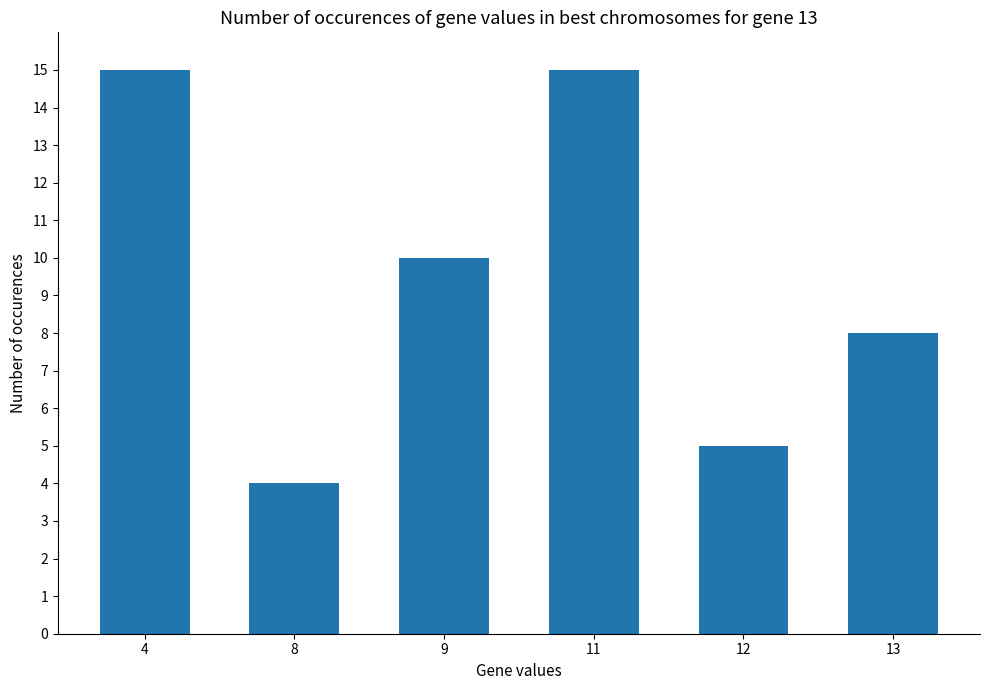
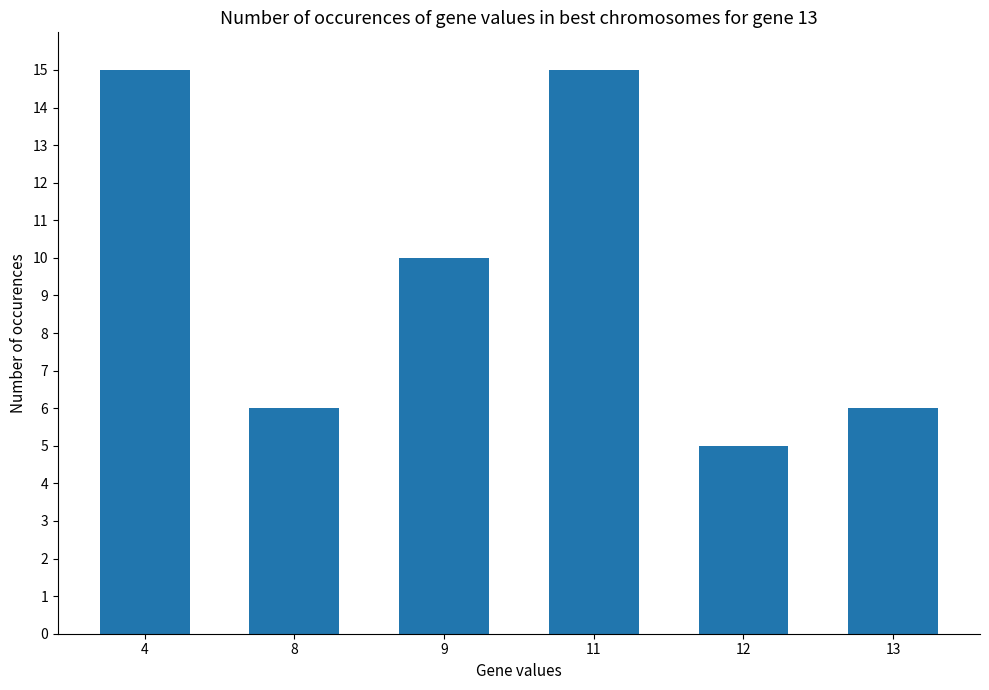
8: 4 -> 6
13: 8 -> 6
